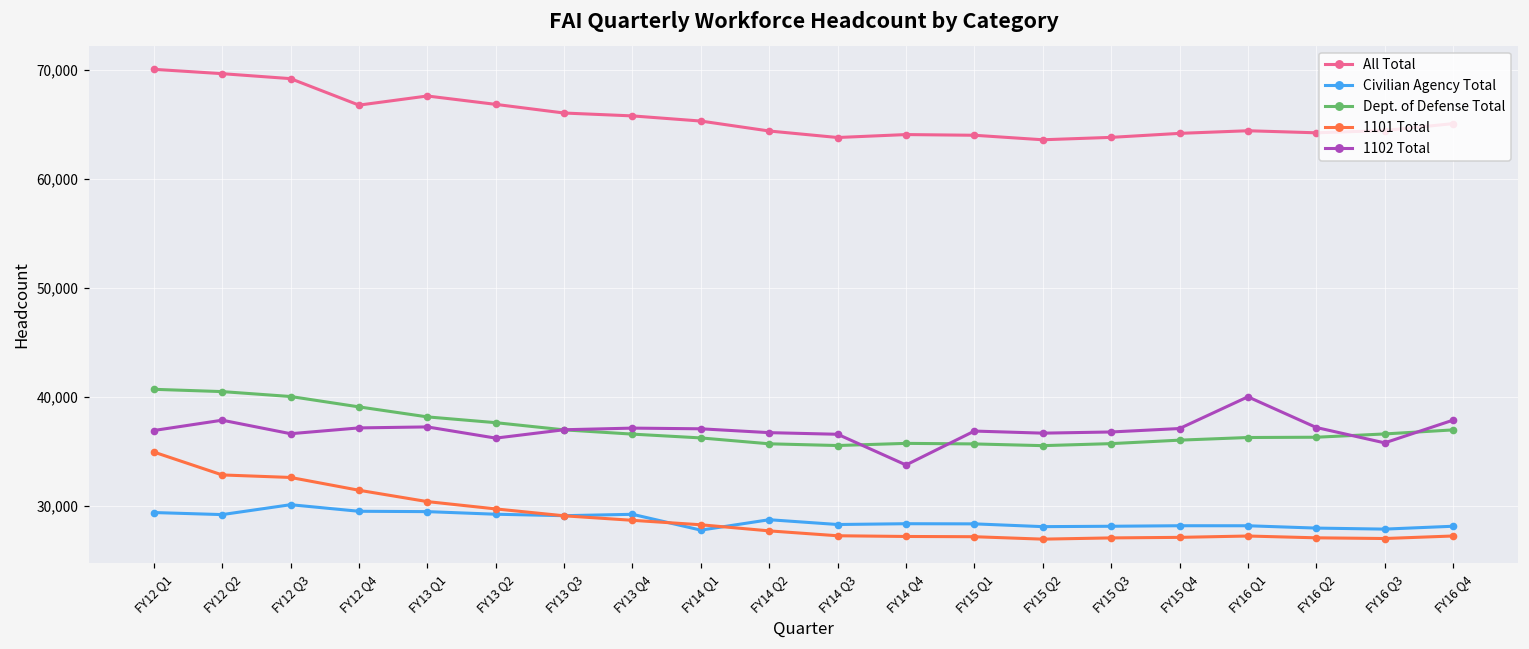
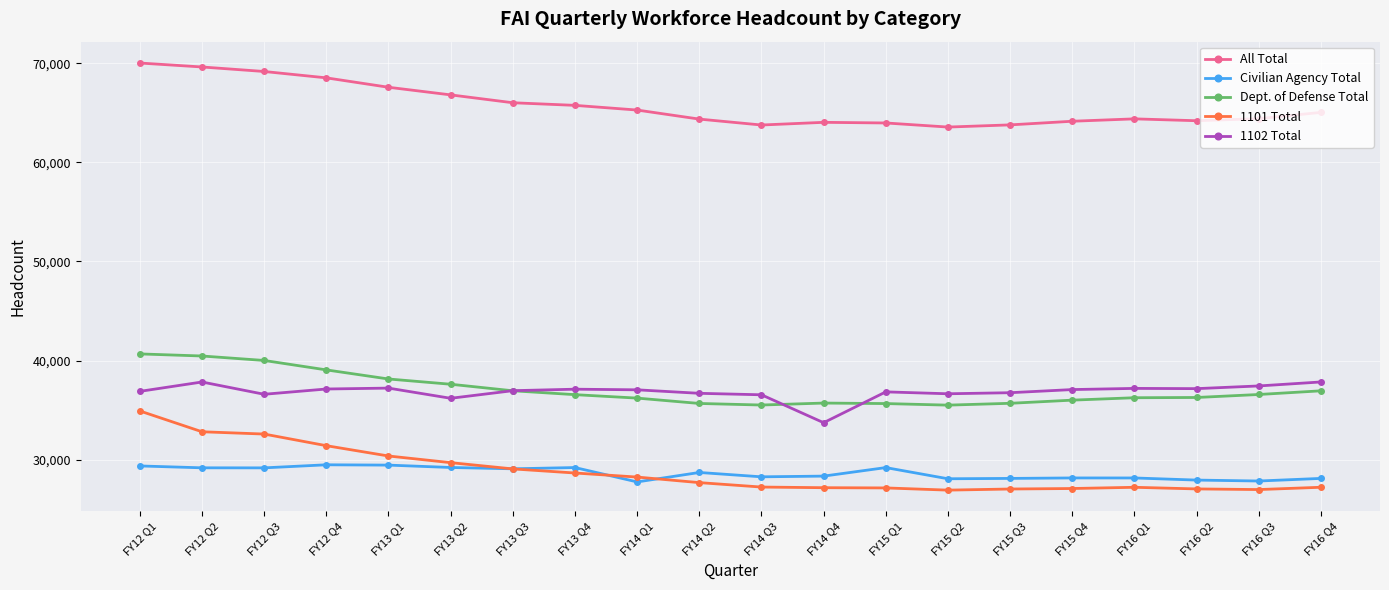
Civilian Agency Total, FY12 Q3: 30,000 -> 29,000
All Total, FY12 Q4: 67,000 -> 69,000
Civilian Agency Total, FY15 Q1: 28,000 -> 29,000
1102 Total, FY16 Q1: 40,000 -> 37,000
1102 Total, FY16 Q3: 36,000 -> 37,000
